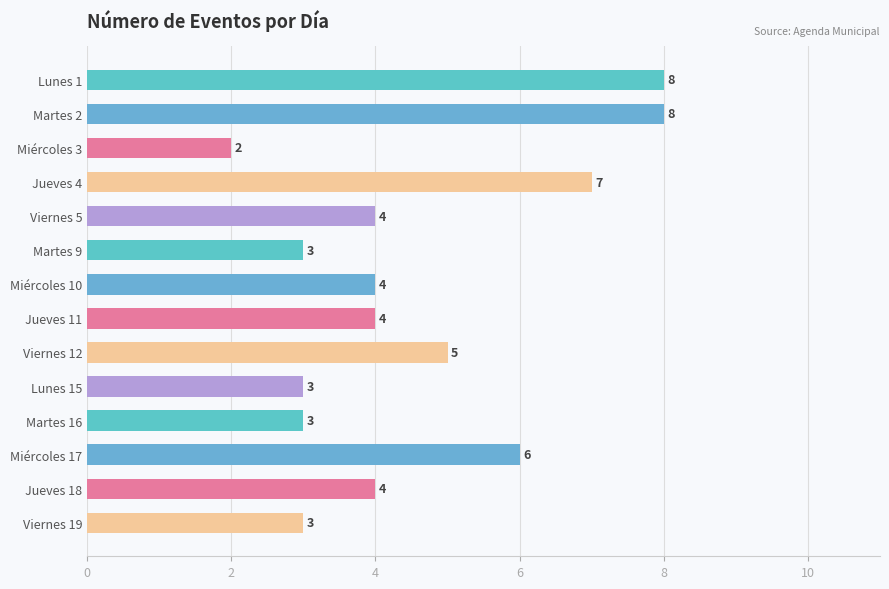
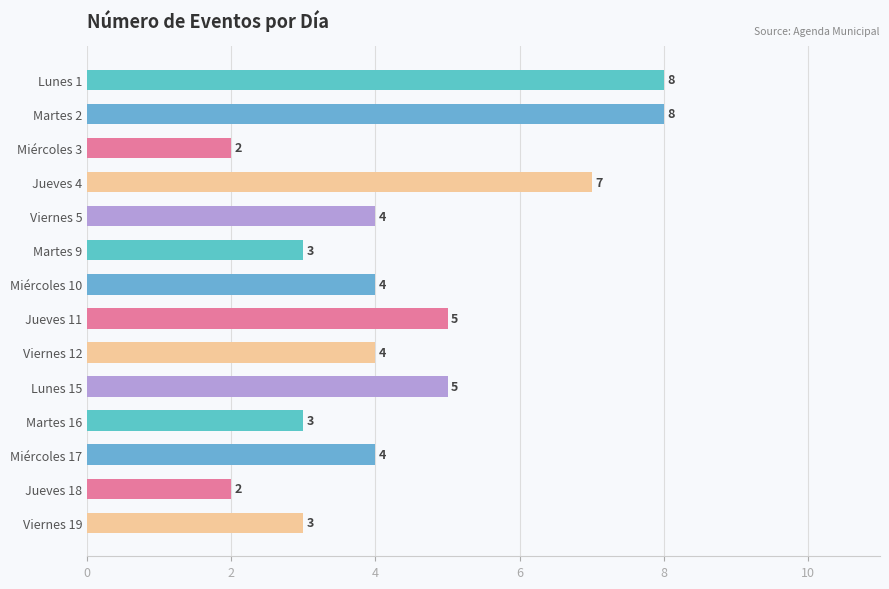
Jueves 11: 4 -> 5
Viernes 12: 5 -> 4
Lunes 15: 3 -> 5
Miércoles 17: 6 -> 4
Jueves 18: 4 -> 2
